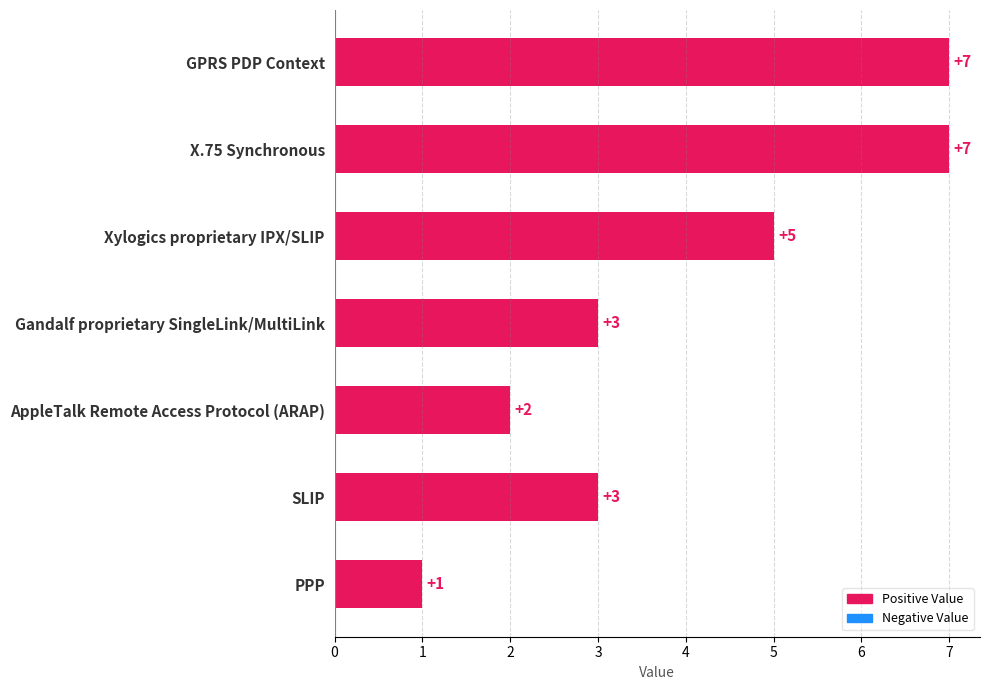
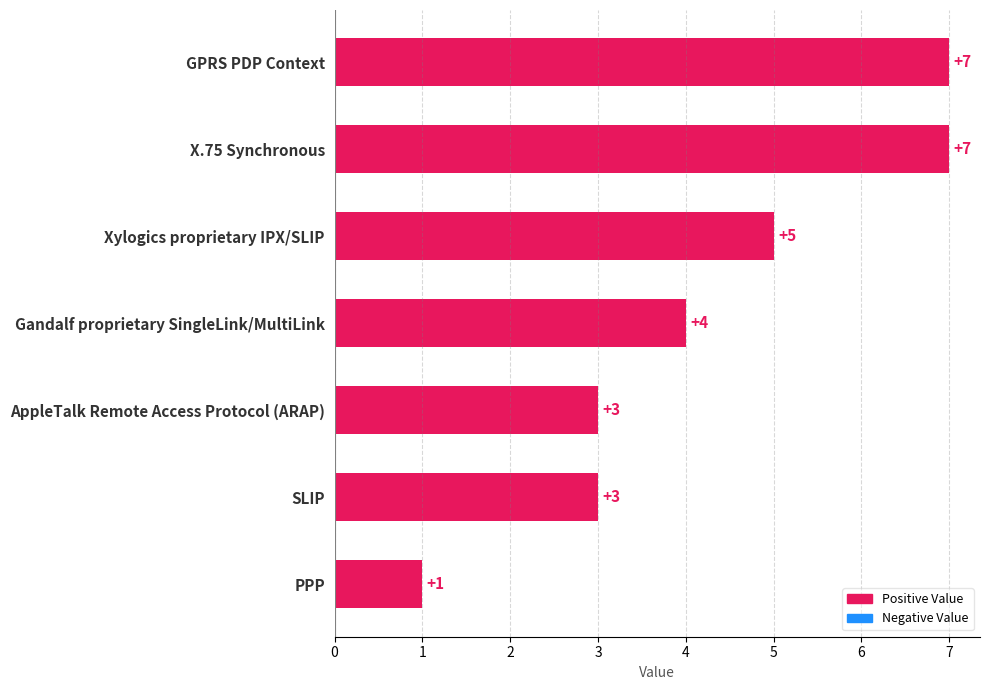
Gandalf proprietary SingleLink/MultiLink: +3 -> +4
AppleTalk Remote Access Protocol (ARAP): +2 -> +3
